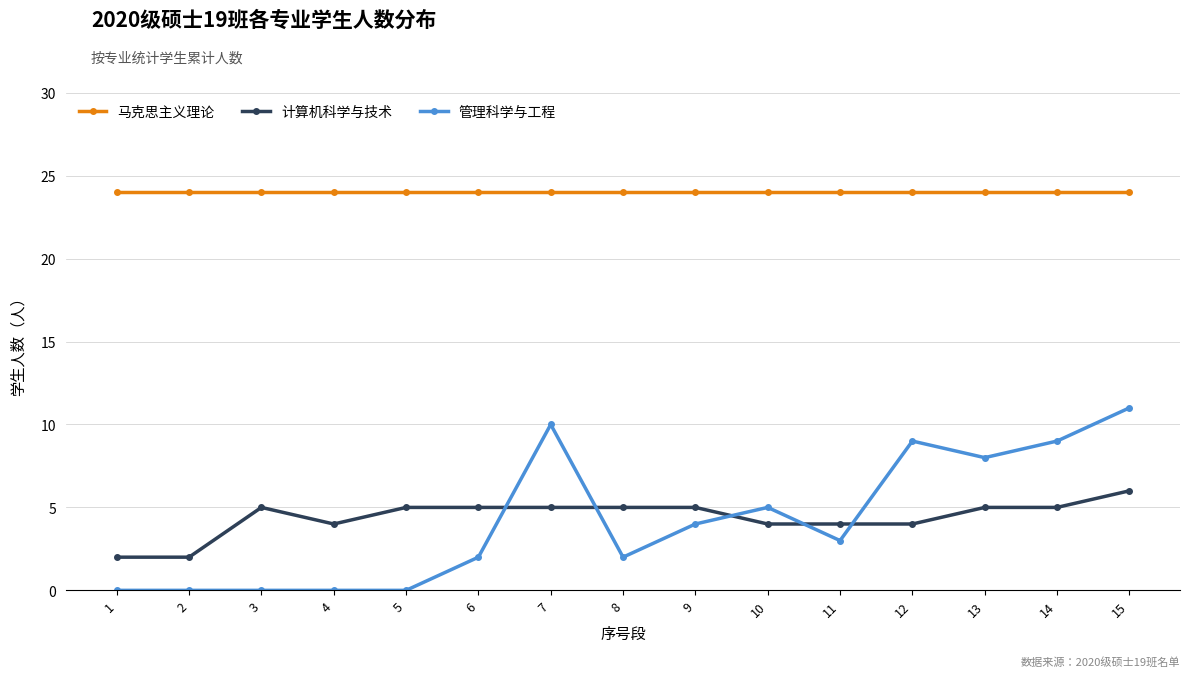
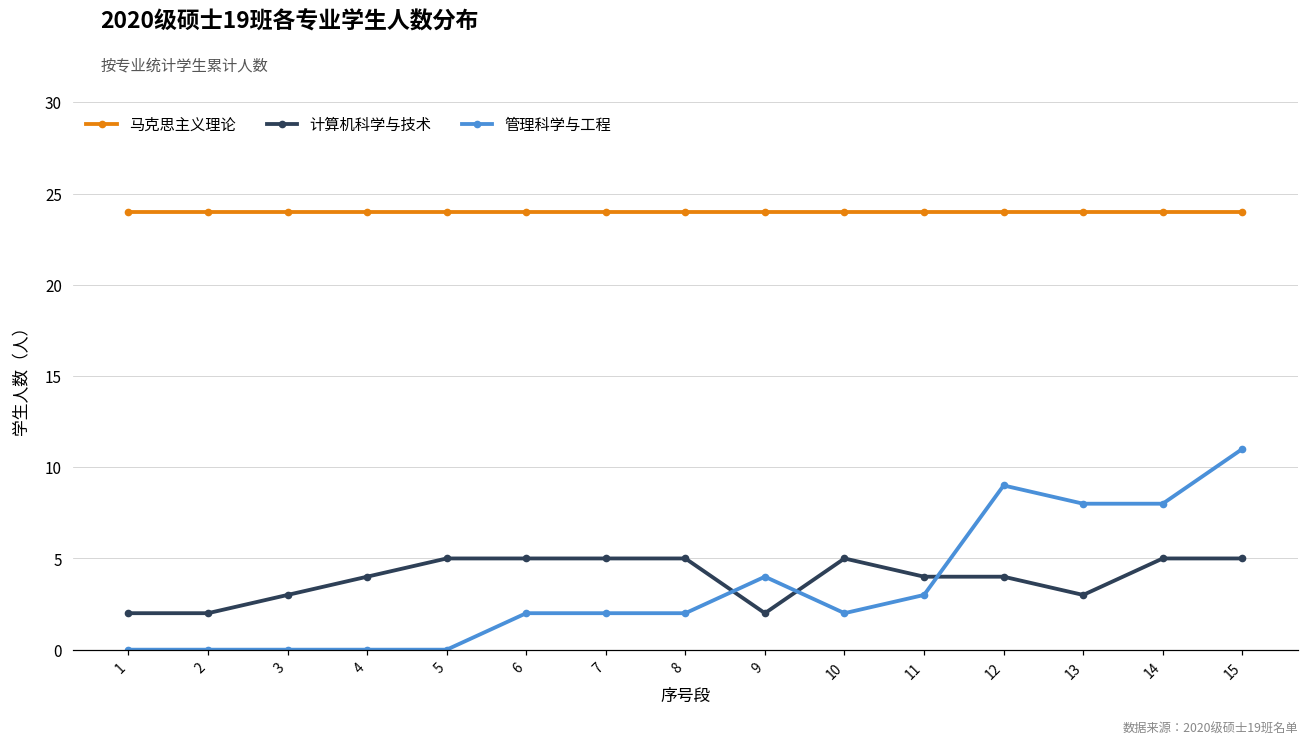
计算机科学与技术, 3: 5 -> 3
管理科学与工程, 7: 10 -> 2
计算机科学与技术, 9: 5 -> 2
计算机科学与技术, 10: 4 -> 5
管理科学与工程, 10: 5 -> 2
计算机科学与技术, 13: 5 -> 3
管理科学与工程, 14: 9 -> 8
计算机科学与技术, 15: 6 -> 5
